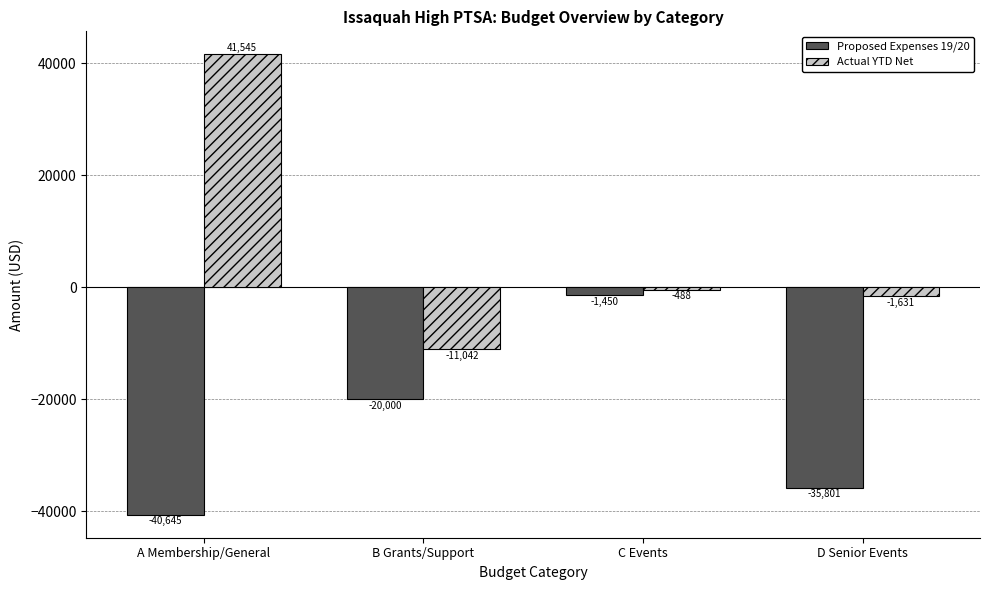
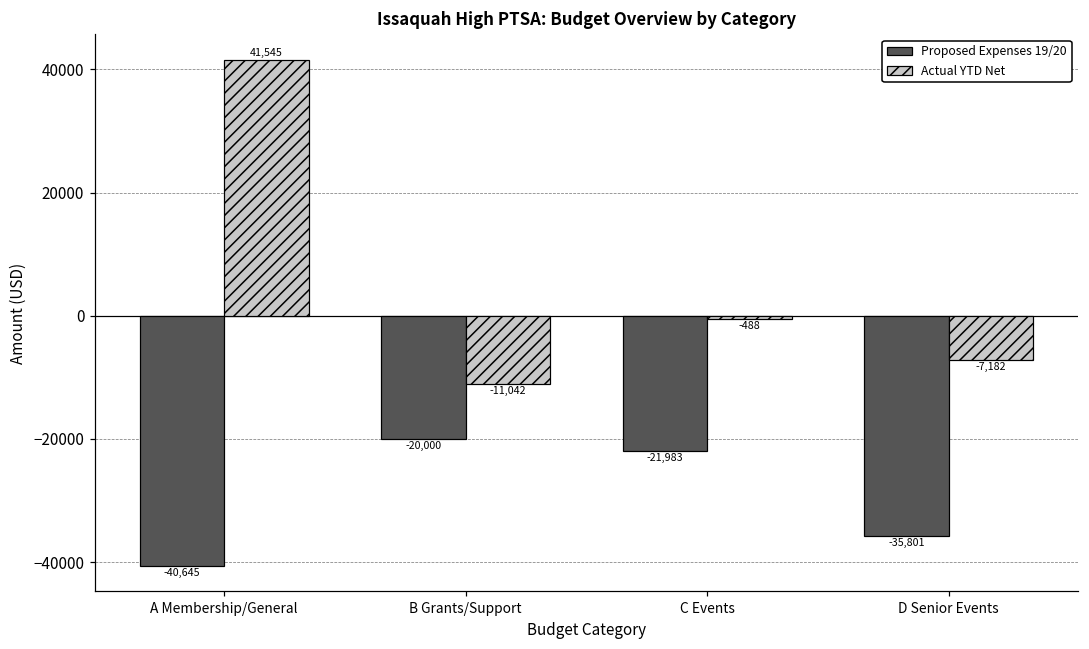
Proposed Expenses 19/20, C Events: -1,450 -> -21,983
Actual YTD Net, D Senior Events: -1,631 -> -7,182
